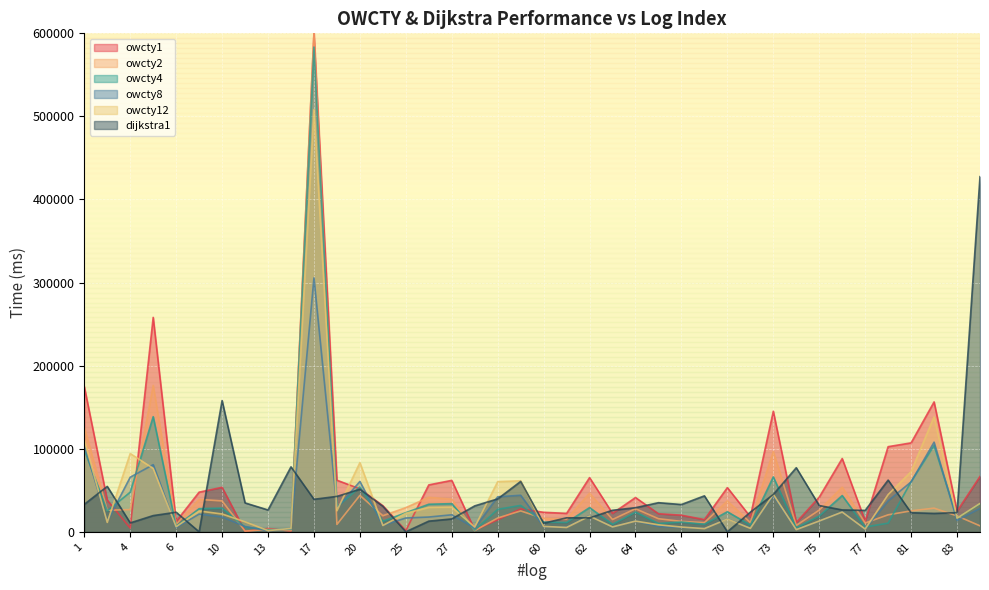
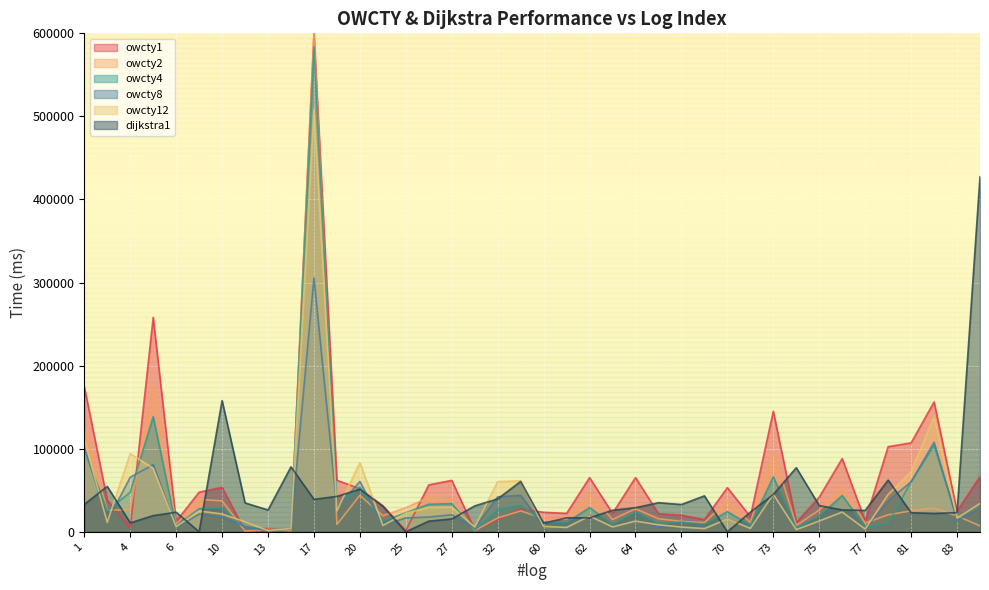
owcty1, 64: 40000 -> 70000
